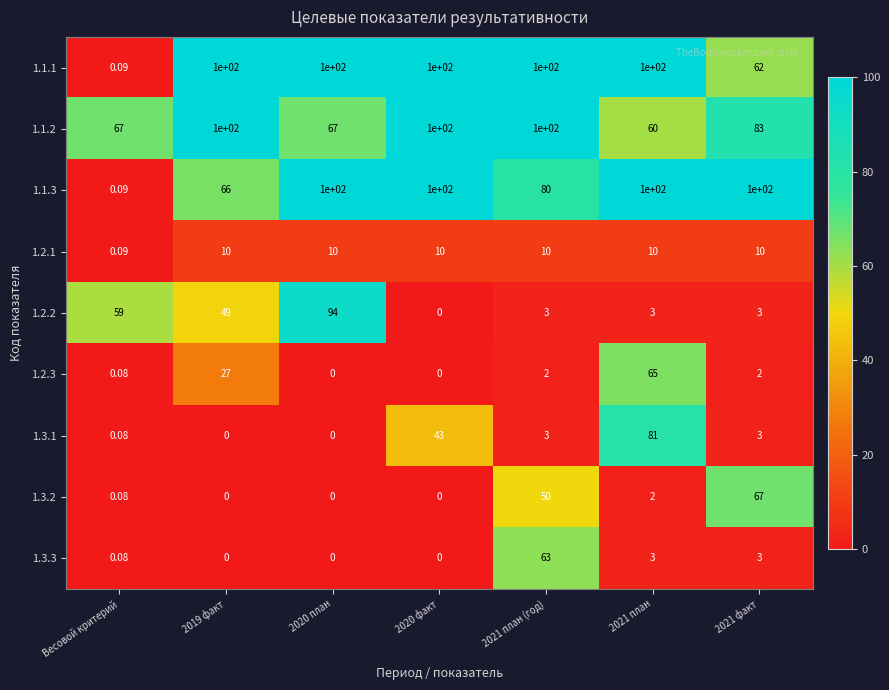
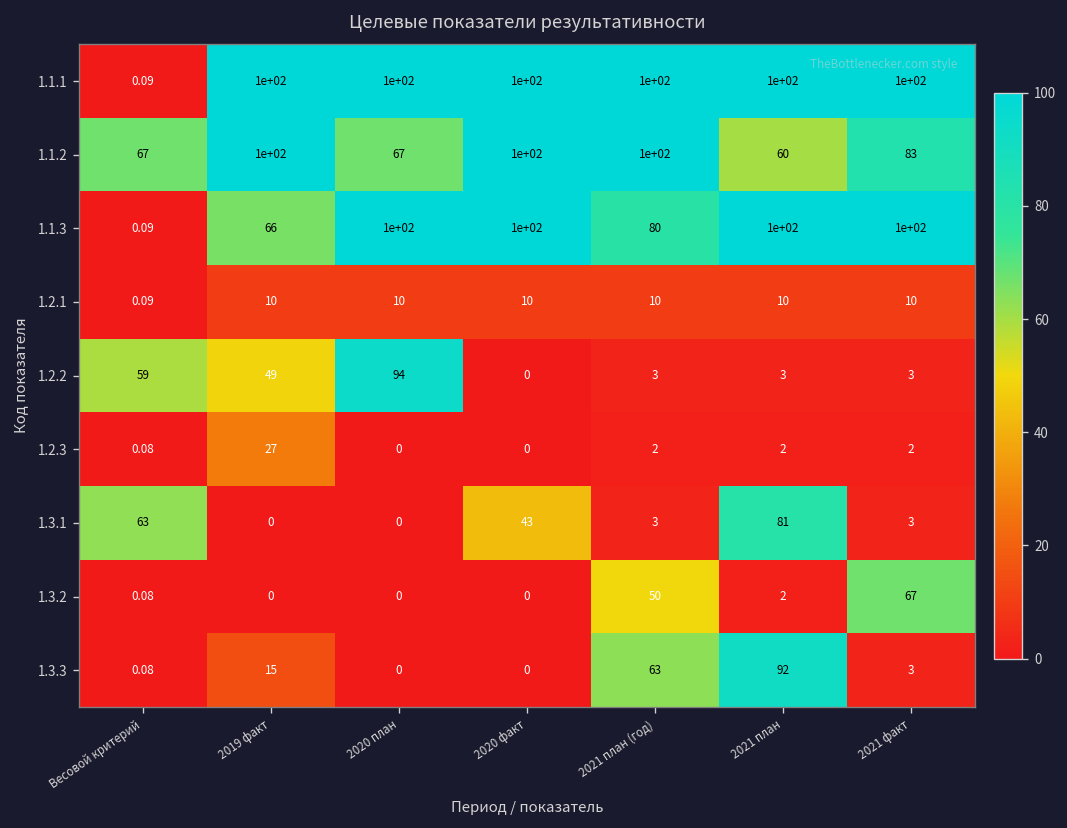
1.1.1, 2021 факт: 62 -> 1e+02
1.2.3, 2021 план: 65 -> 2
1.3.1, Весовой критерий: 0.08 -> 63
1.3.3, 2019 факт: 0 -> 15
1.3.3, 2021 план: 3 -> 92
